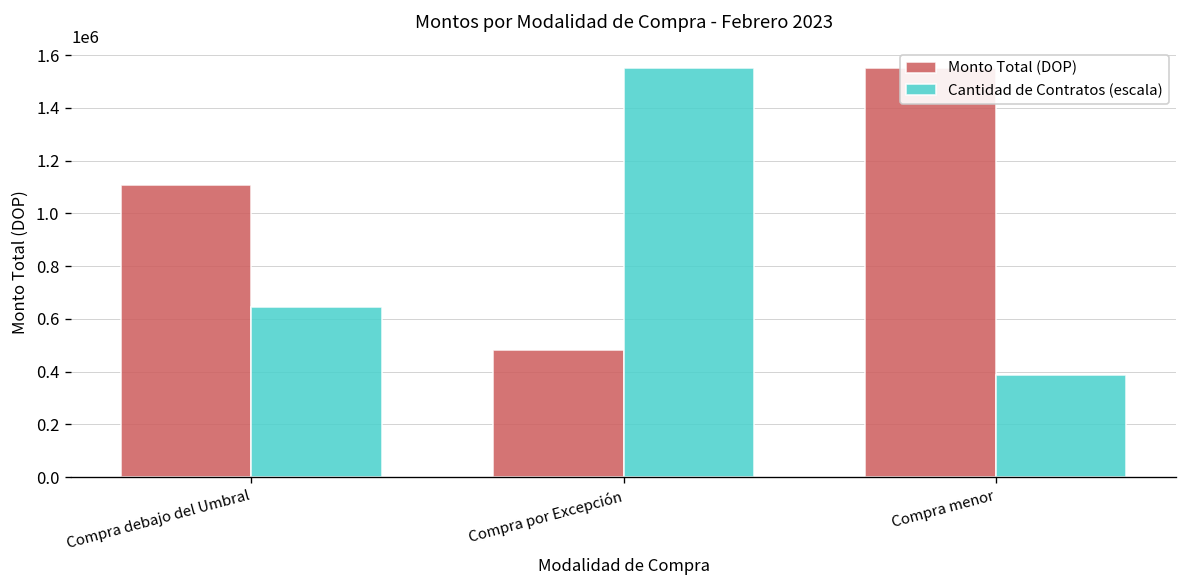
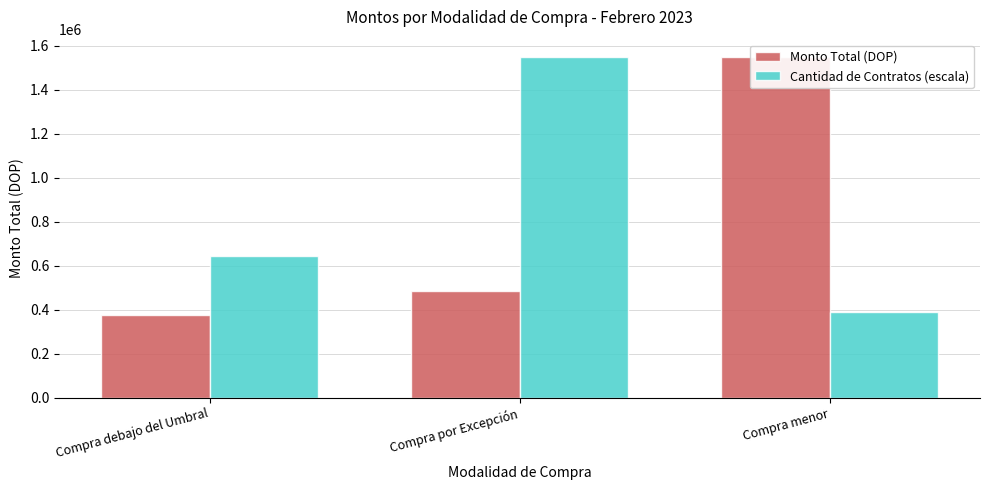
Monto Total (DOP), Compra debajo del Umbral: 1110000 -> 370000
